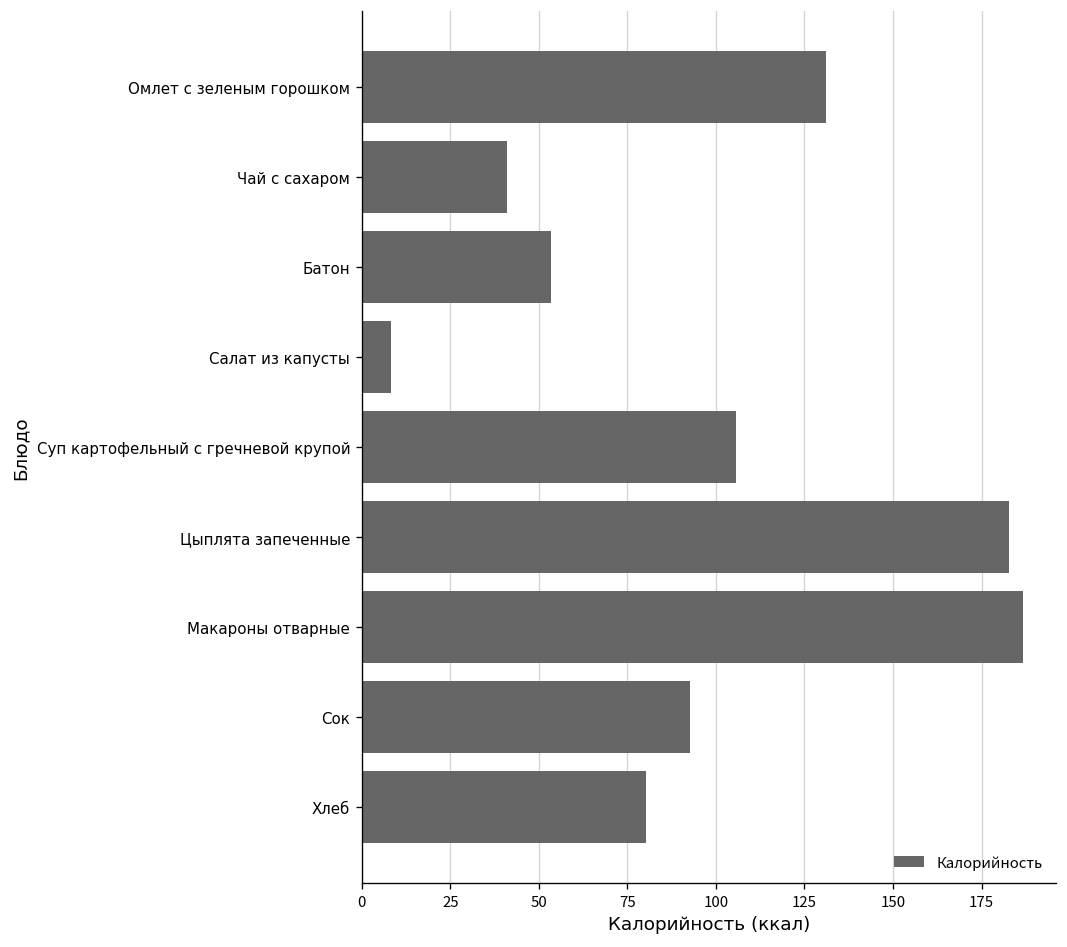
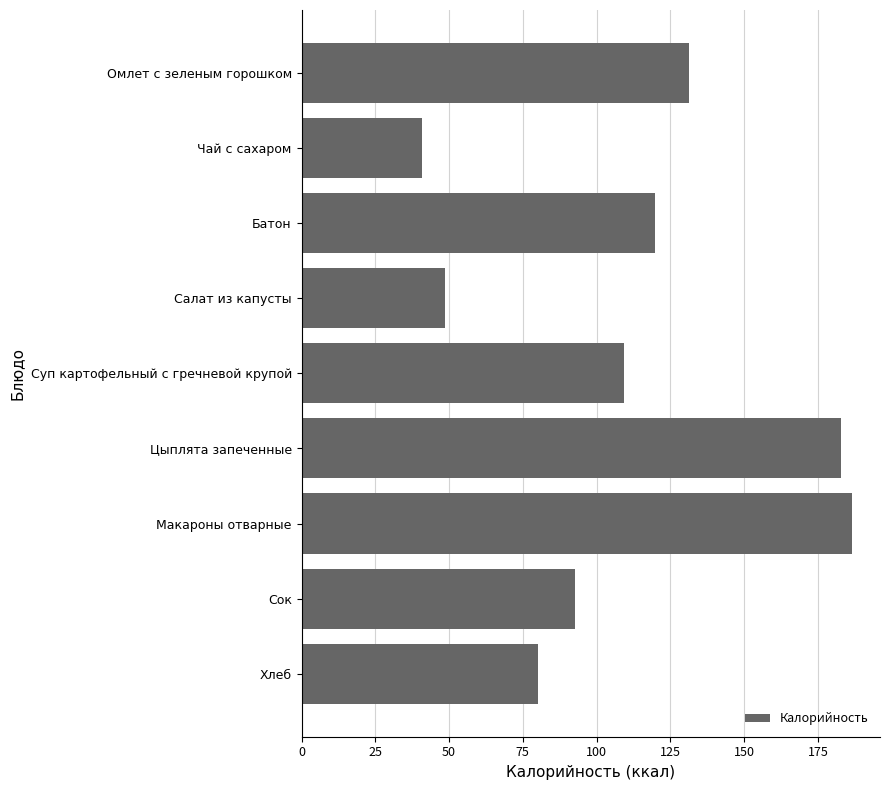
Батон: 53 -> 120
Салат из капусты: 8 -> 49
Суп картофельный с гречневой крупой: 106 -> 109
